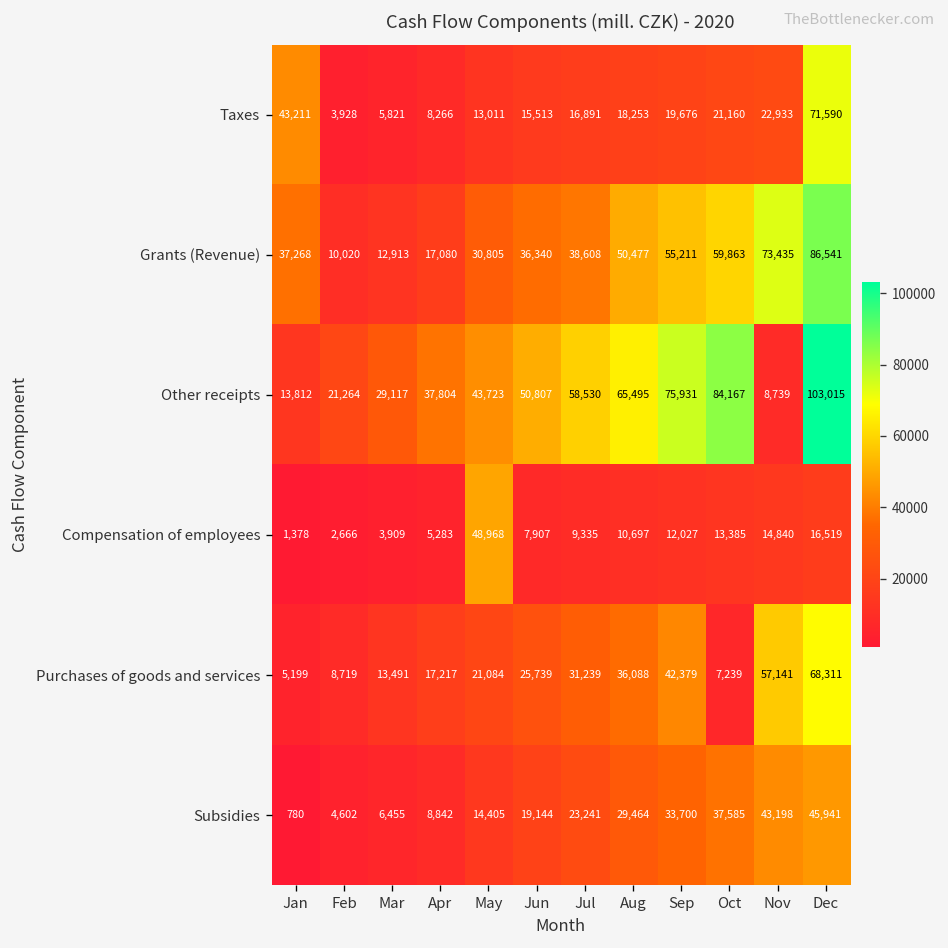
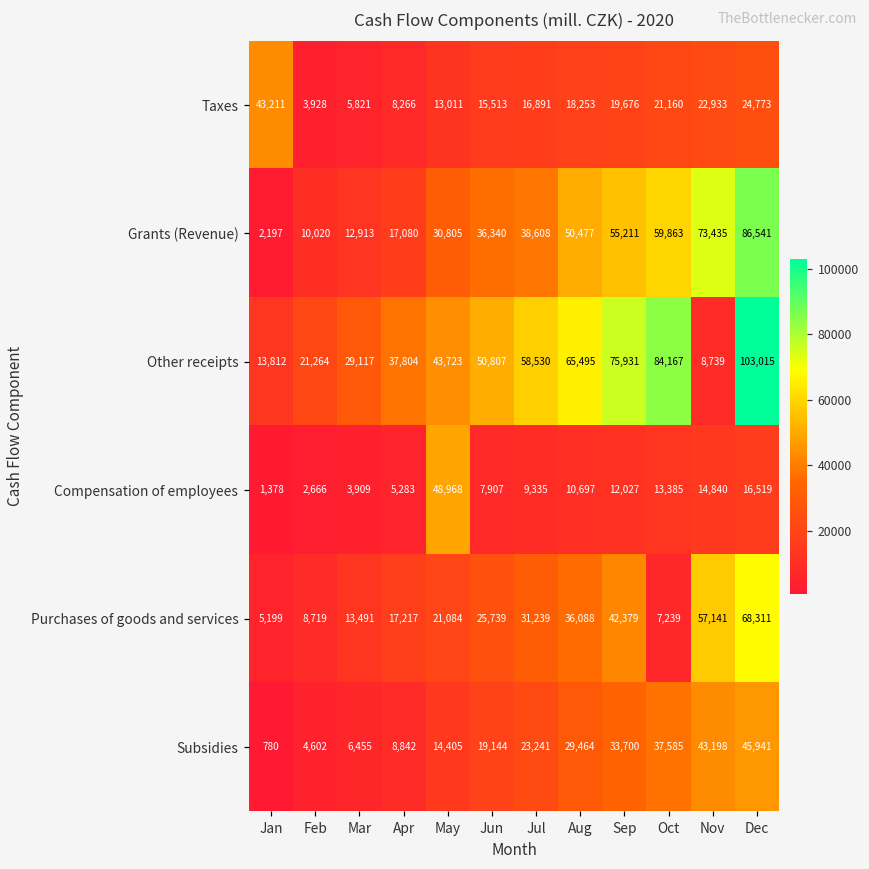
Taxes, Dec: 71,590 -> 24,773
Grants (Revenue), Jan: 37,268 -> 2,197
